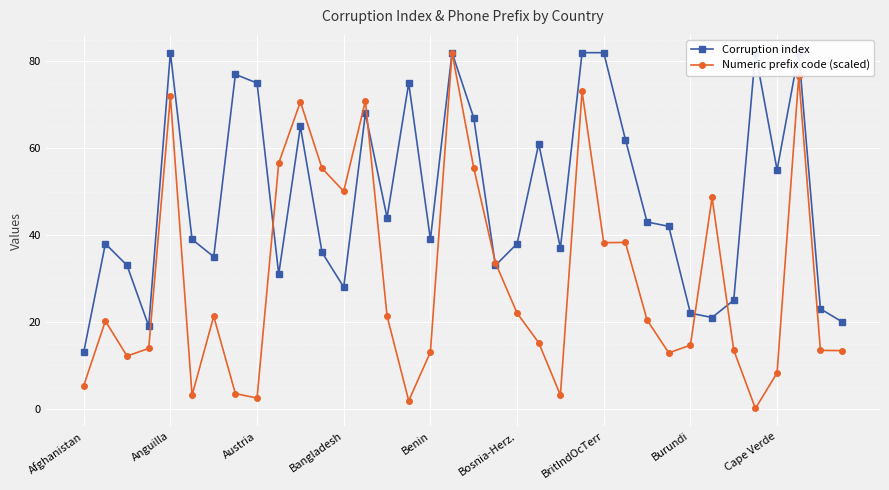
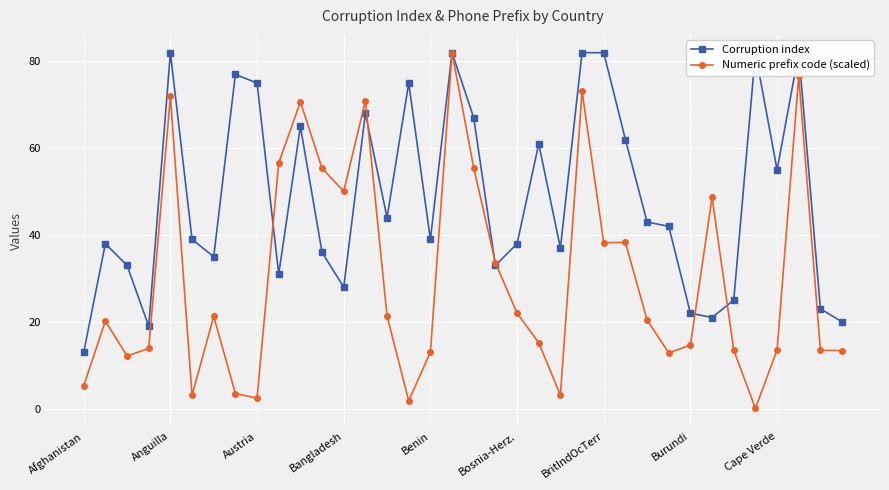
Numeric prefix code (scaled), Cape Verde: 8 -> 14
